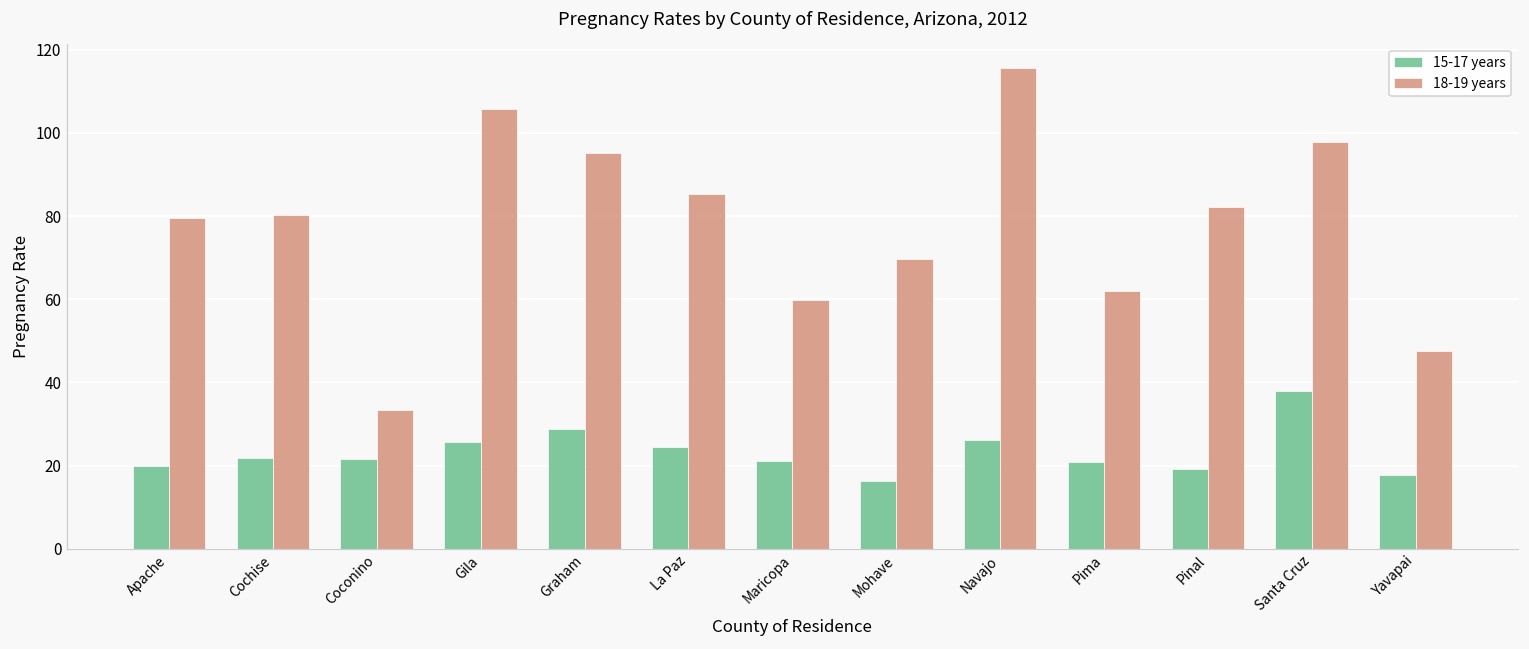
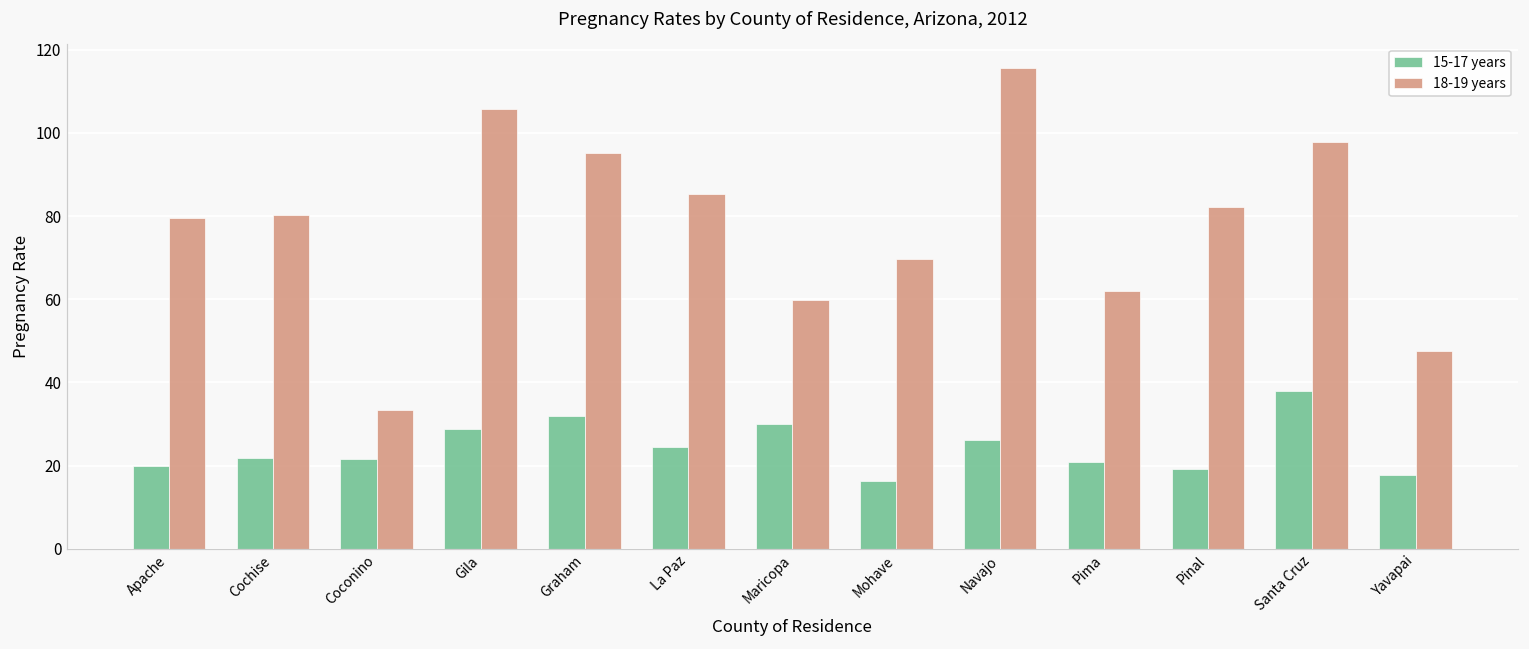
15-17 years, Gila: 26 -> 29
15-17 years, Graham: 29 -> 32
15-17 years, Maricopa: 21 -> 30
